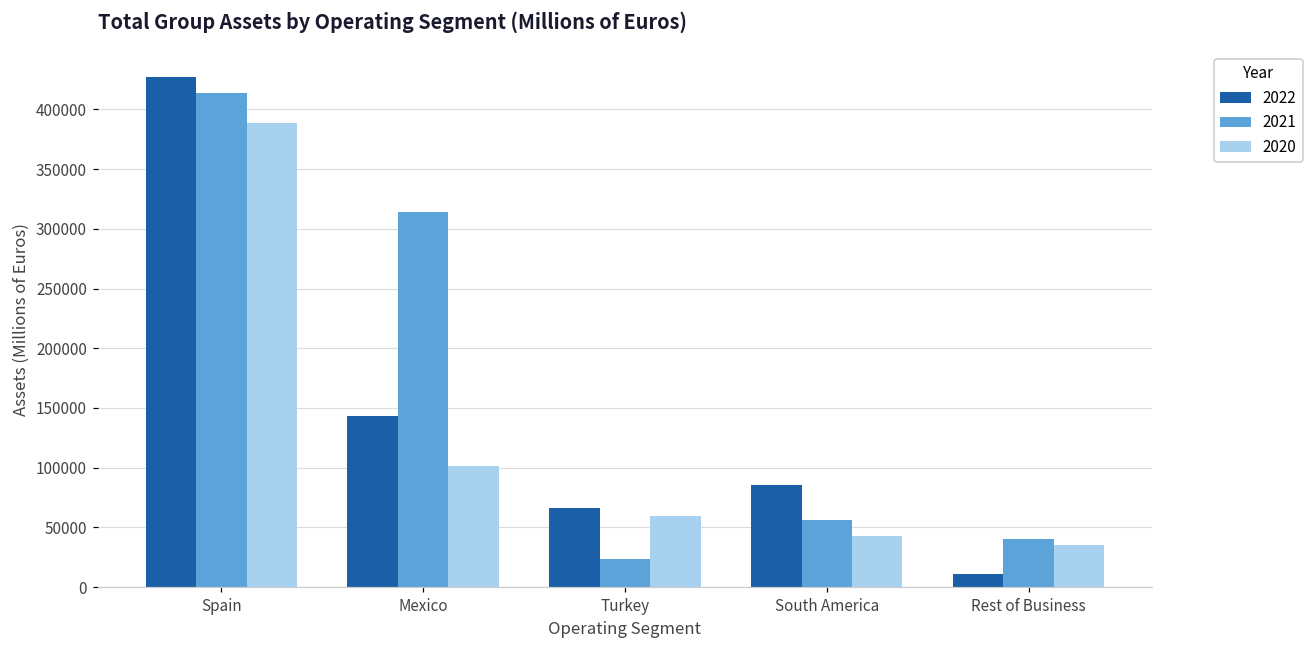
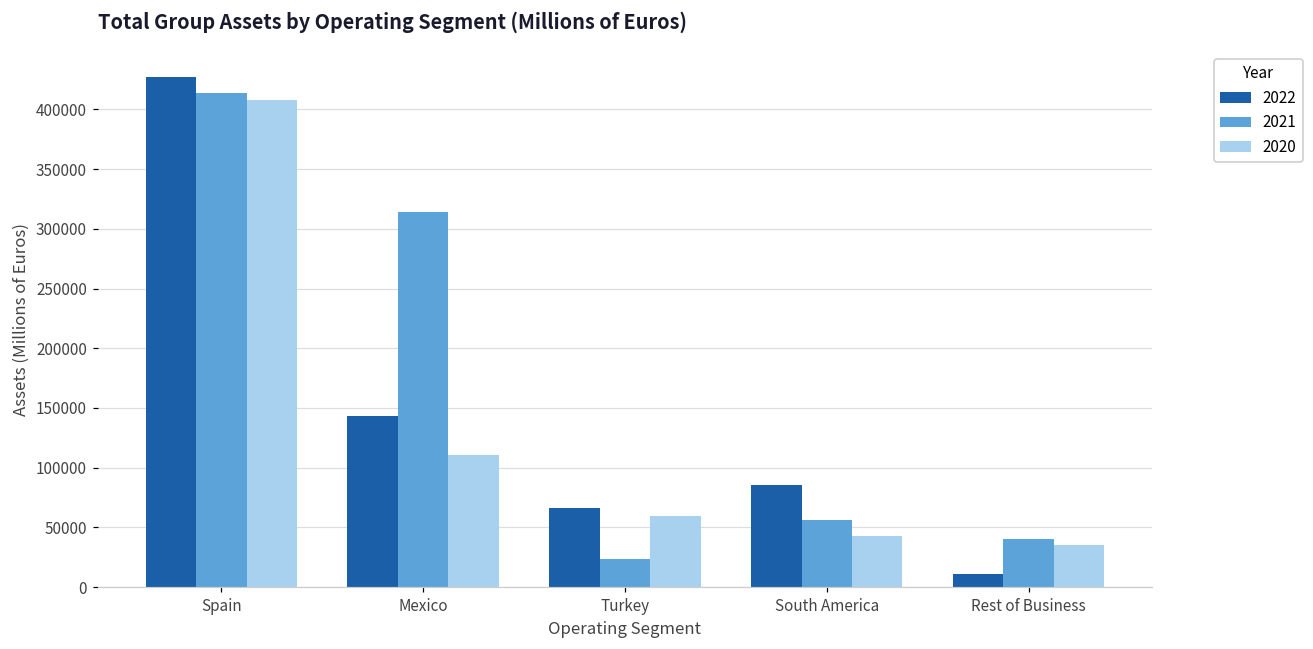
2020, Spain: 389000 -> 408000
2020, Mexico: 101000 -> 110000
